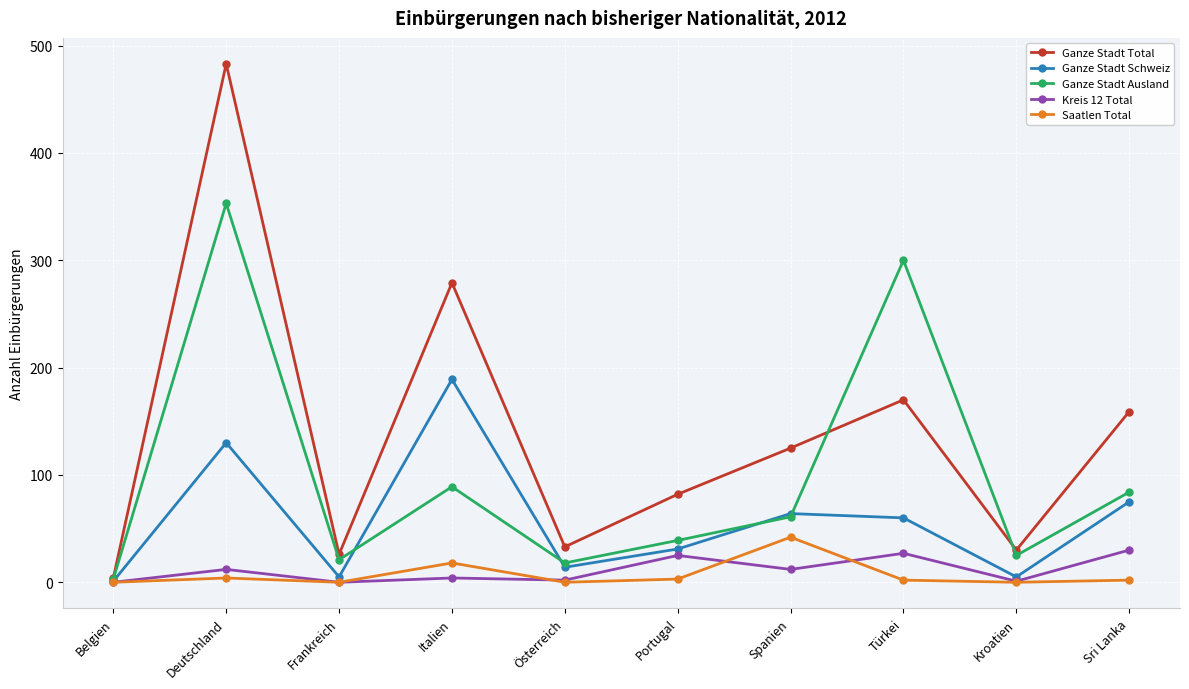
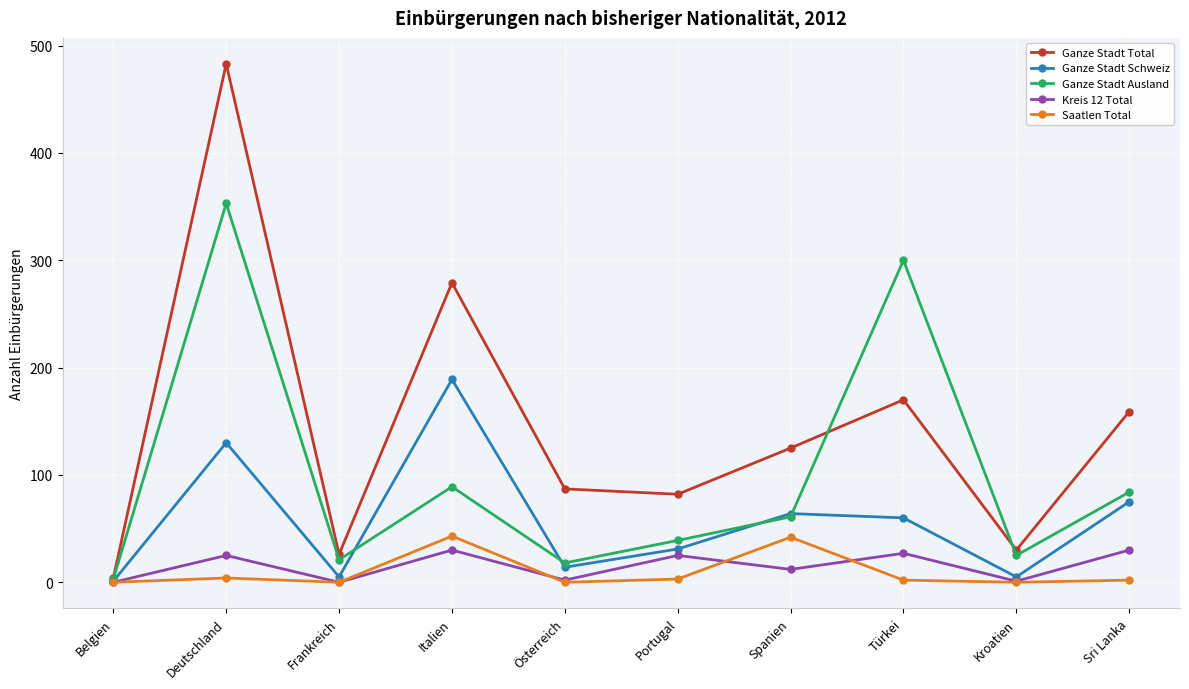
Kreis 12 Total, Deutschland: 12 -> 25
Kreis 12 Total, Italien: 4 -> 30
Saatlen Total, Italien: 18 -> 43
Ganze Stadt Total, Österreich: 33 -> 87
